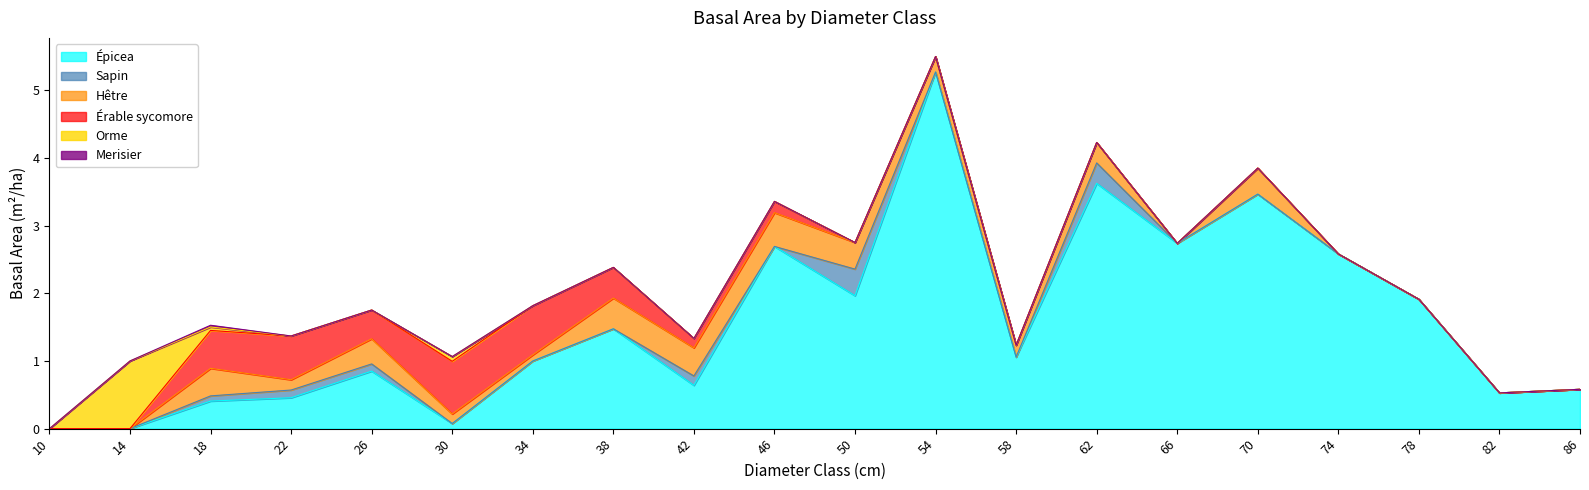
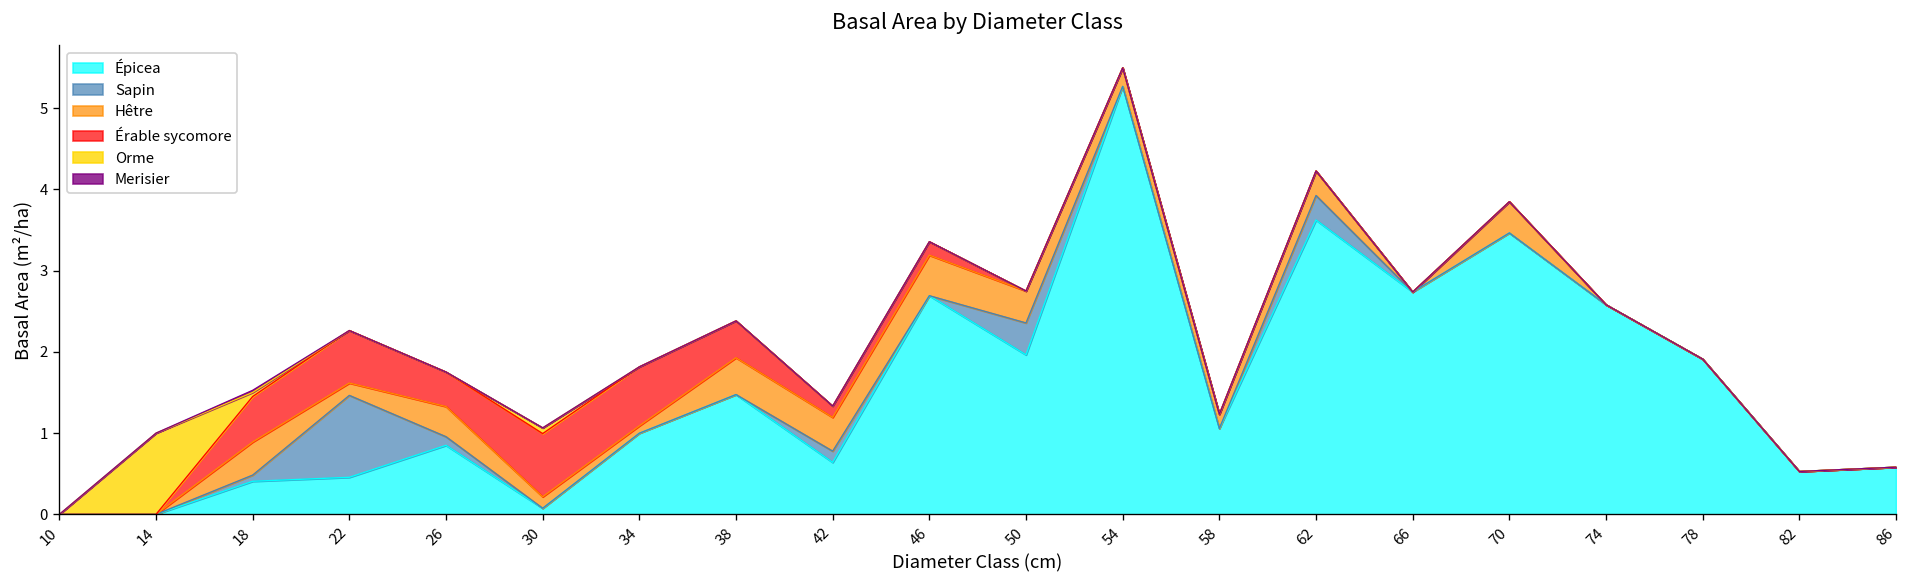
Sapin, 22: 0.1 -> 1.0
